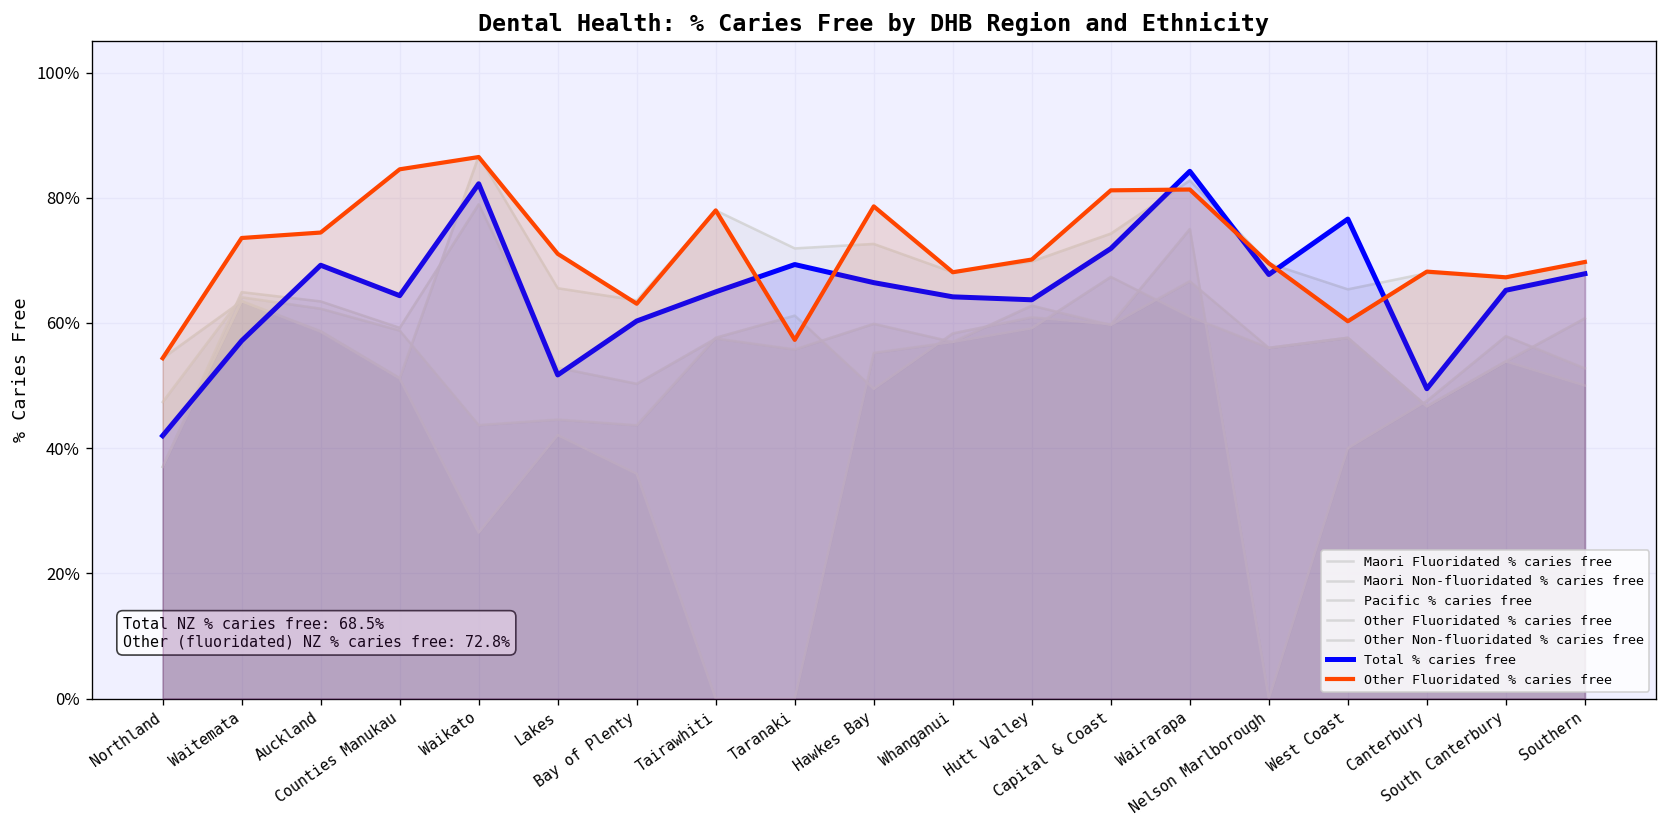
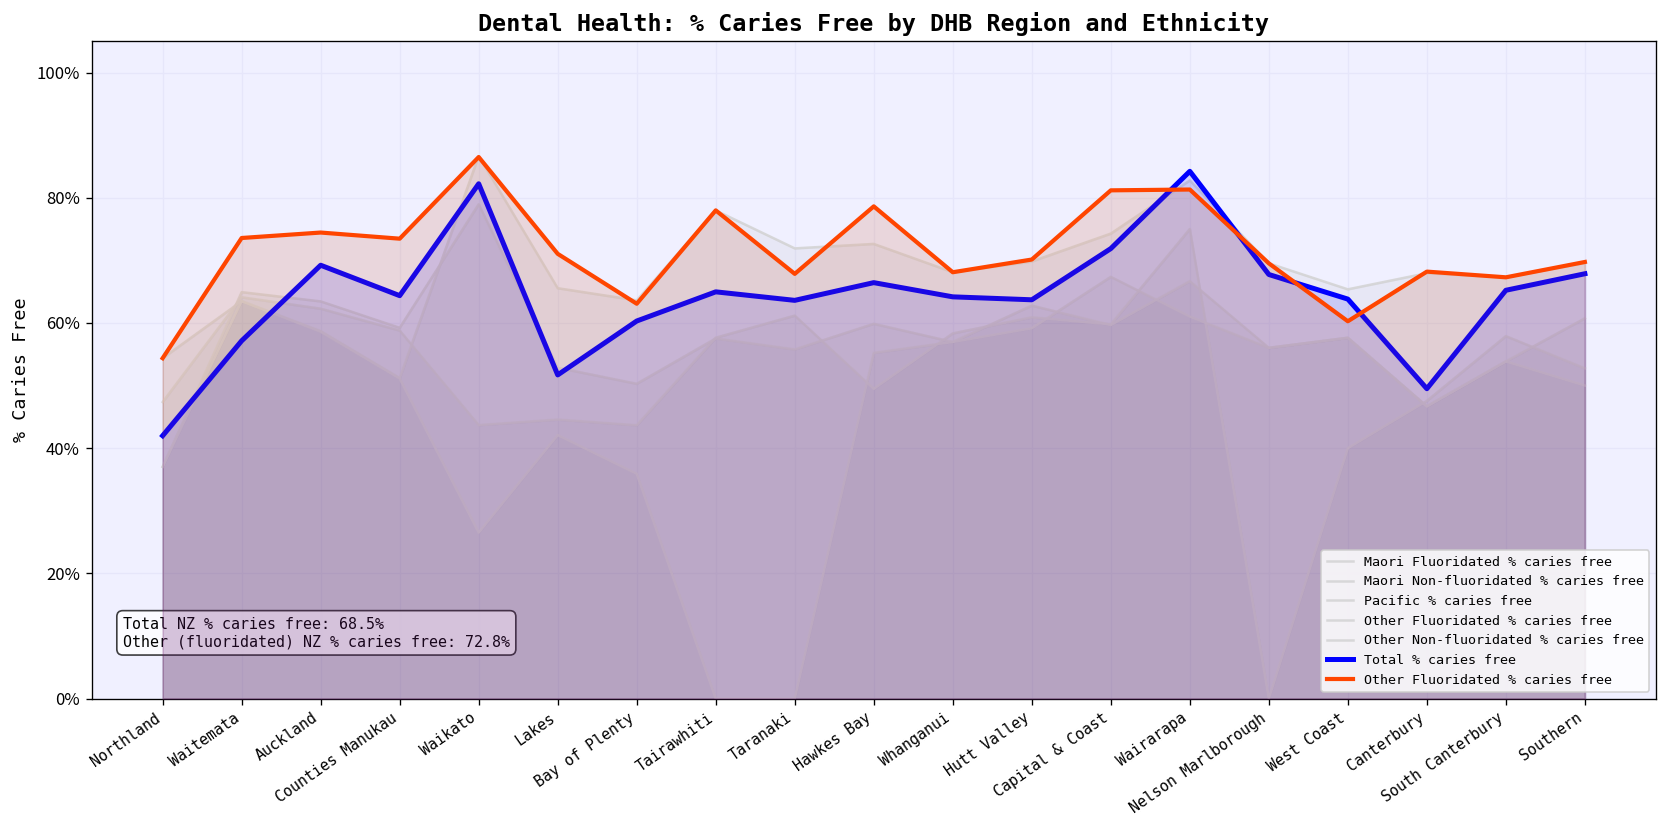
Other Fluoridated % caries free, Counties Manukau: 85% -> 73%
Other Fluoridated % caries free, Taranaki: 57% -> 68%
Total % caries free, Taranaki: 69% -> 64%
Total % caries free, West Coast: 77% -> 64%
